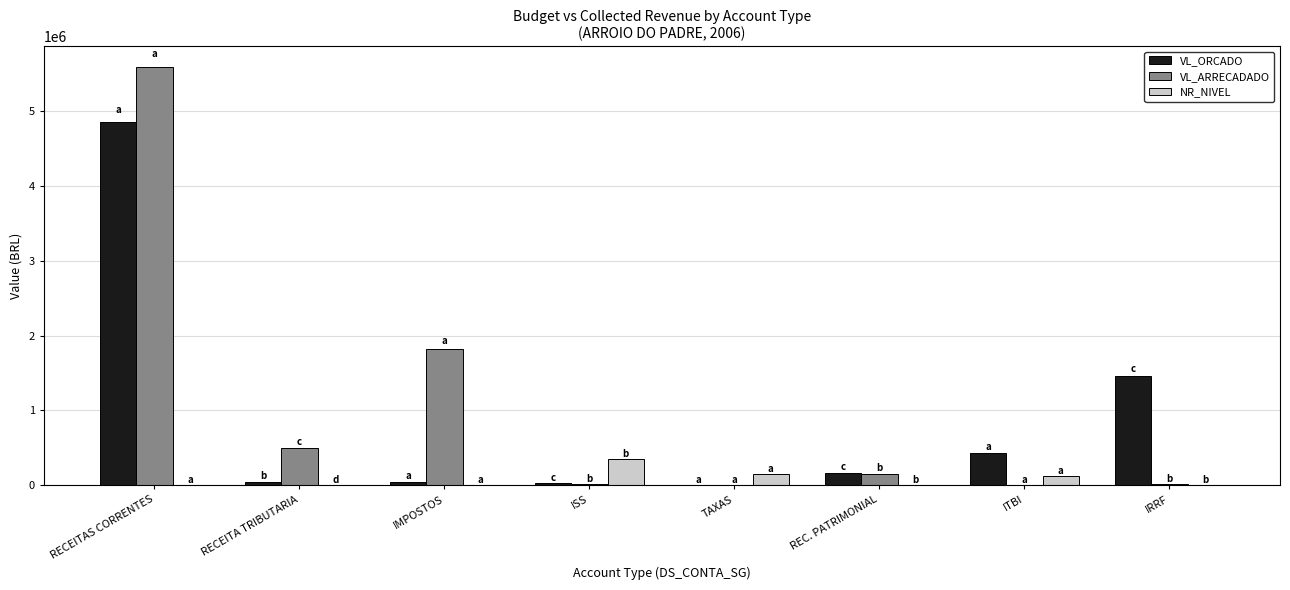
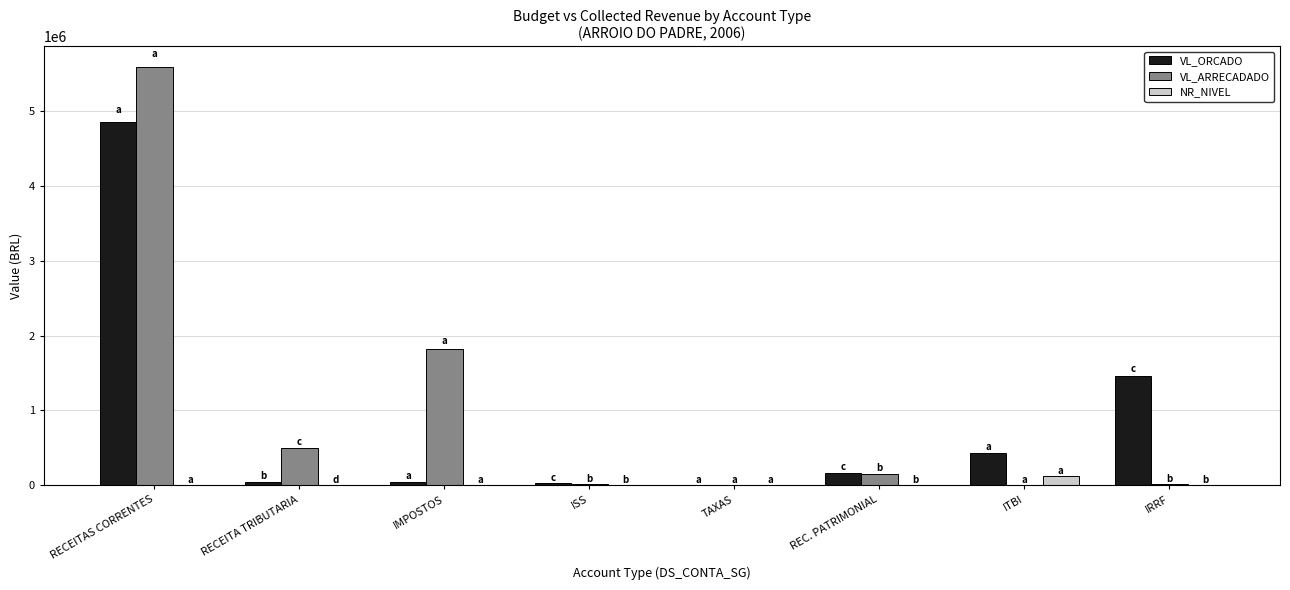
NR_NIVEL, ISS: 300000 -> 0
NR_NIVEL, TAXAS: 200000 -> 0
